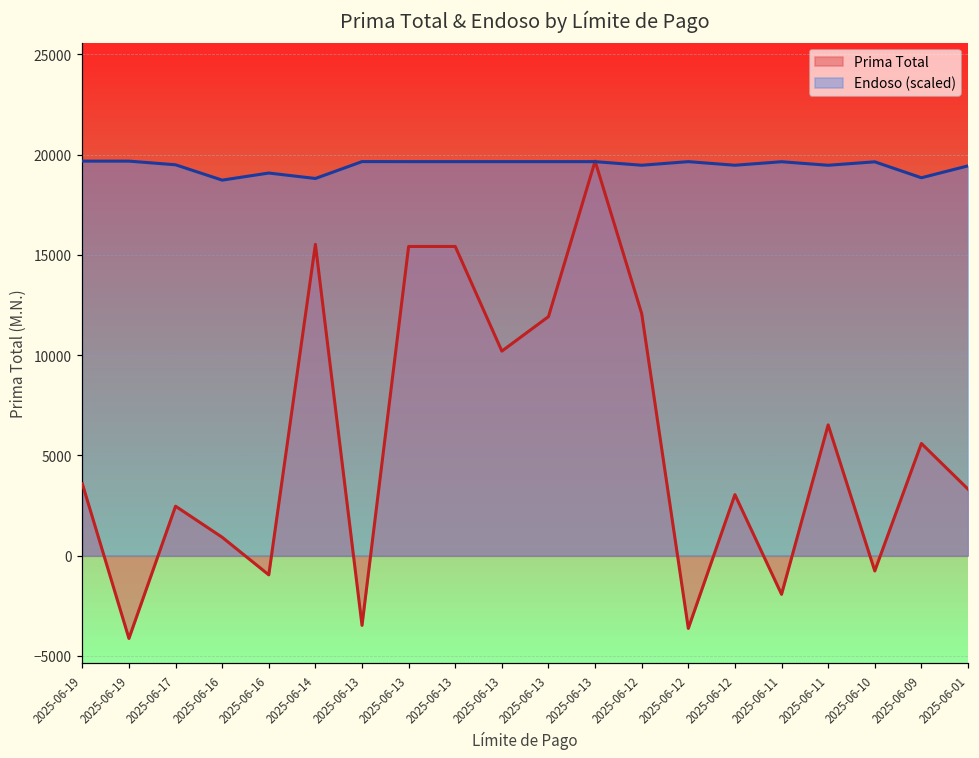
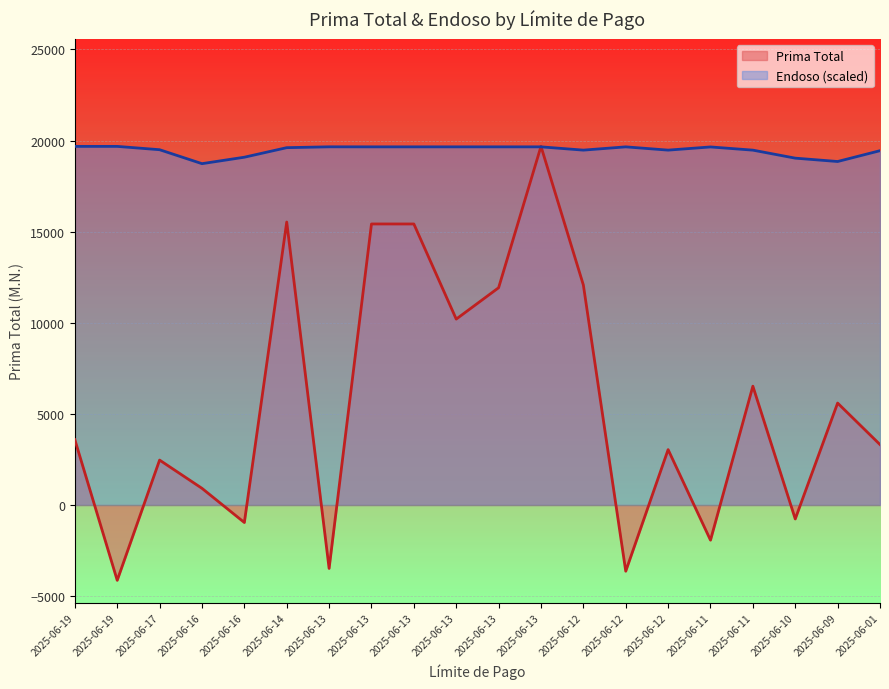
Endoso (scaled), 2025-06-14: 18800 -> 19600
Endoso (scaled), 2025-06-10: 19600 -> 19000
